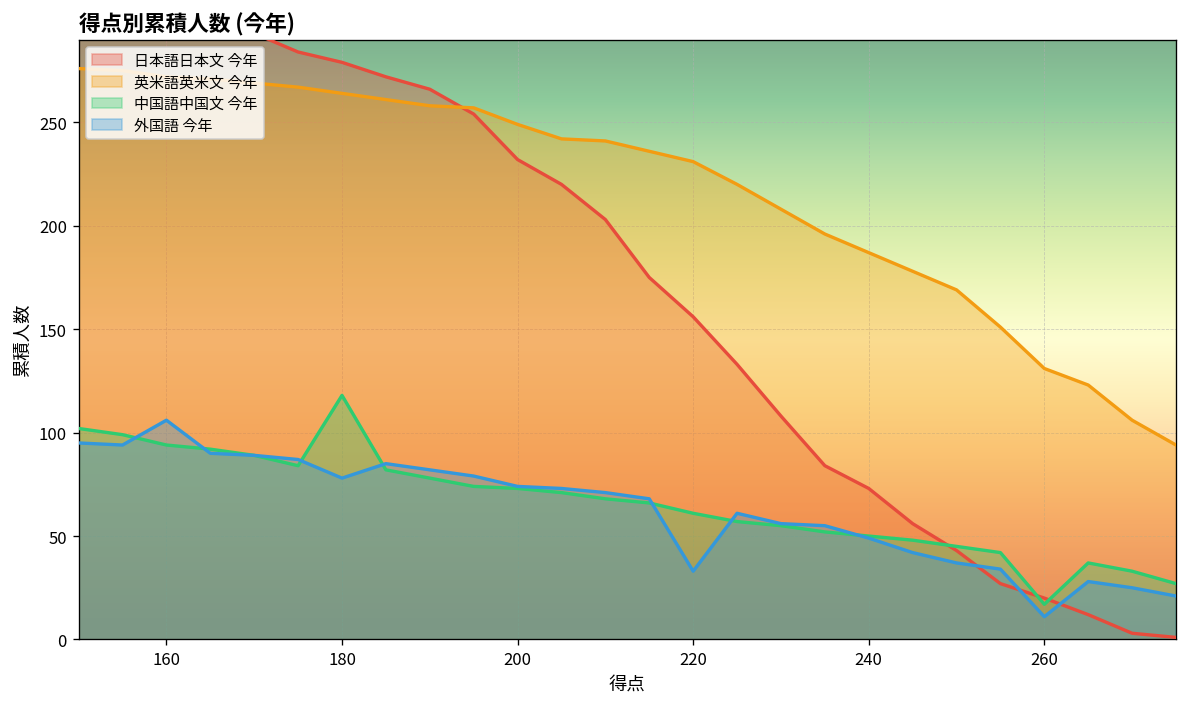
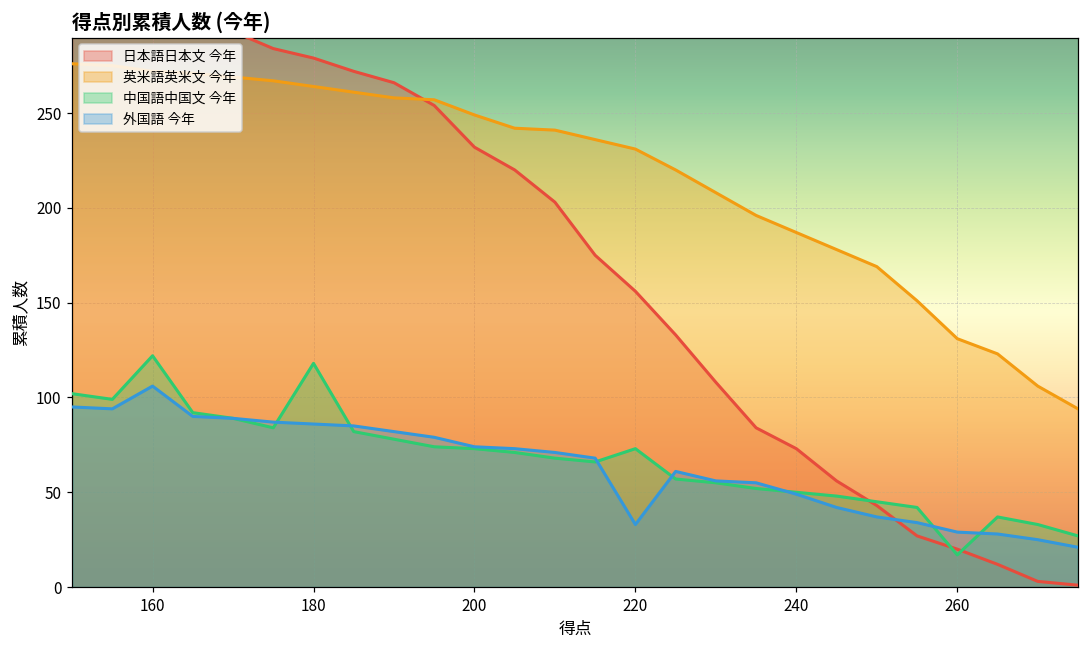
中国語中国文 今年, 160: 94 -> 122
外国語 今年, 180: 78 -> 86
中国語中国文 今年, 220: 61 -> 73
外国語 今年, 260: 11 -> 29
